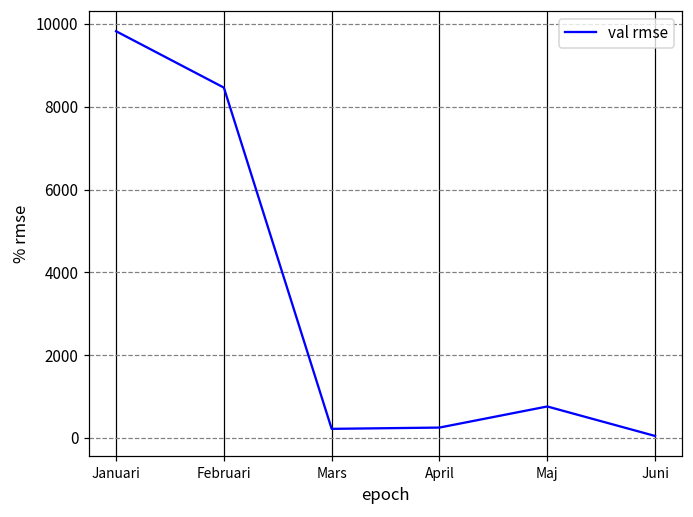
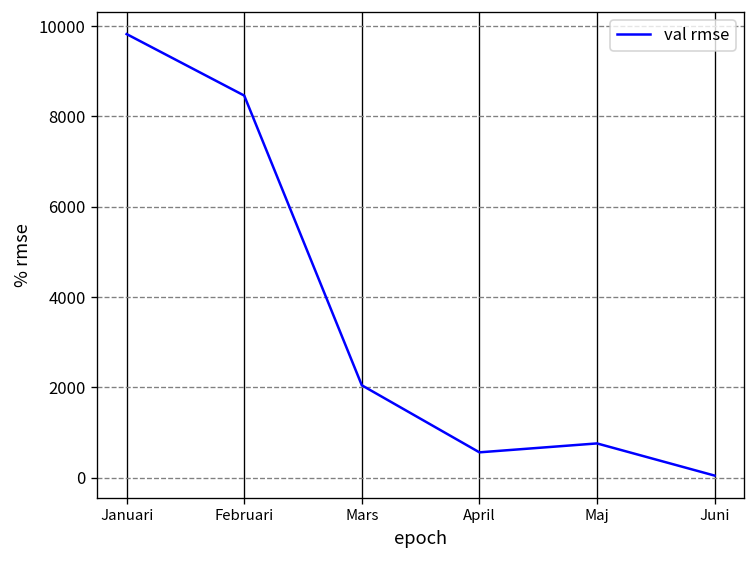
Mars: 200 -> 2000
April: 200 -> 600
